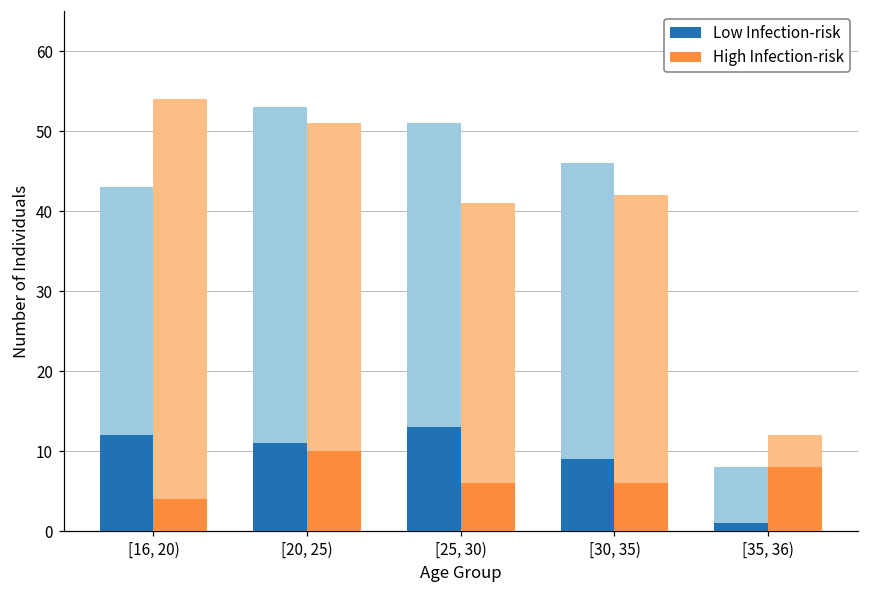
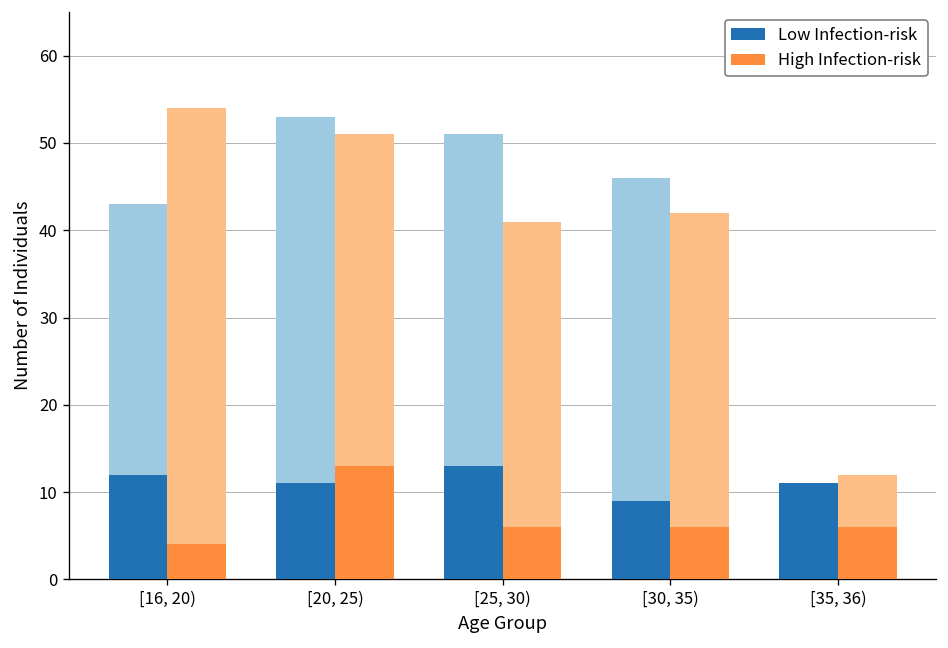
High Infection-risk, [20, 25): 10 -> 13
Low Infection-risk, [35, 36): 1 -> 11
High Infection-risk, [35, 36): 8 -> 6
